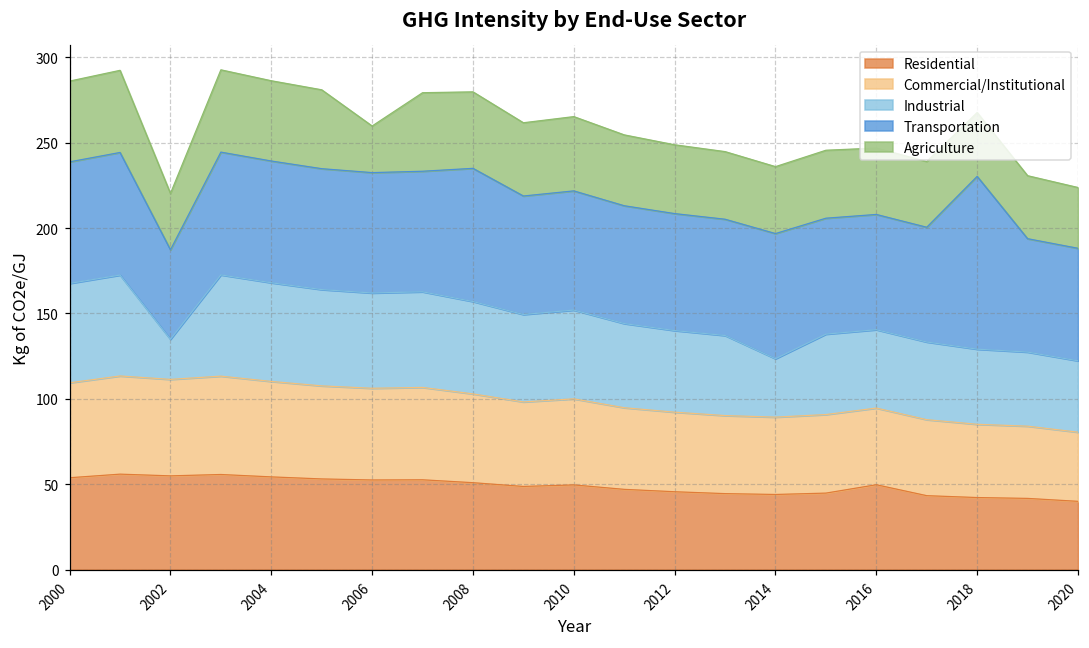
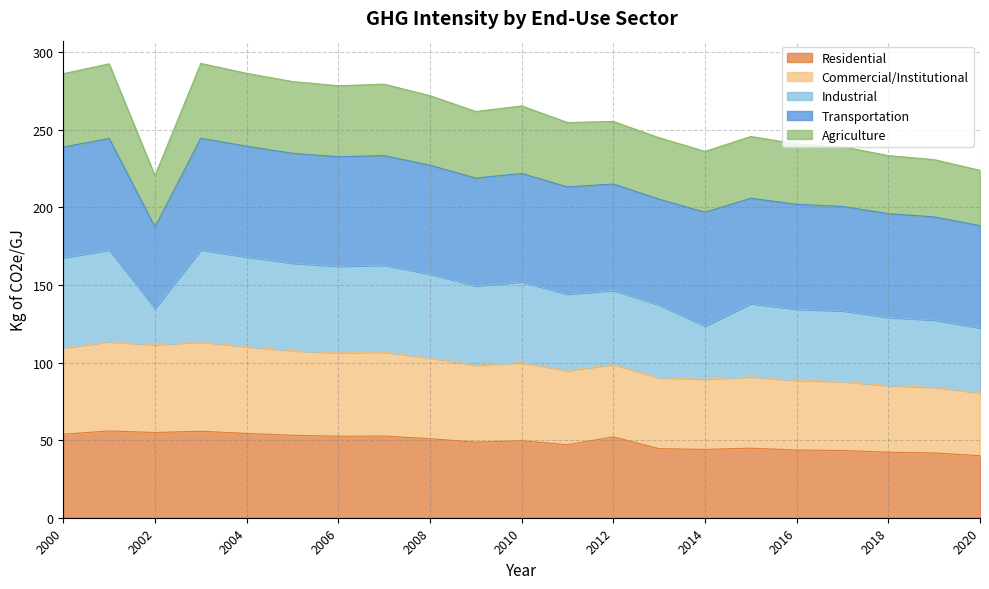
Agriculture, 2006: 27 -> 46
Transportation, 2008: 78 -> 70
Residential, 2012: 46 -> 52
Residential, 2016: 50 -> 44
Transportation, 2018: 101 -> 67
